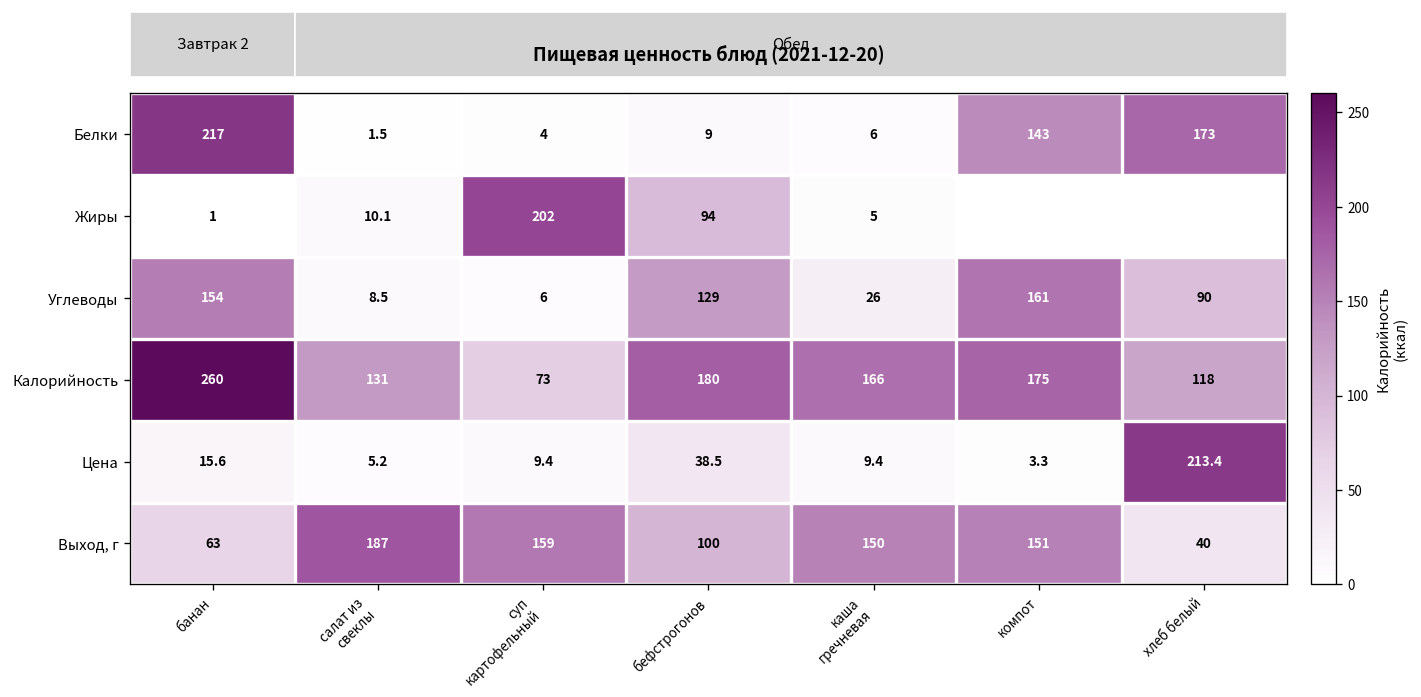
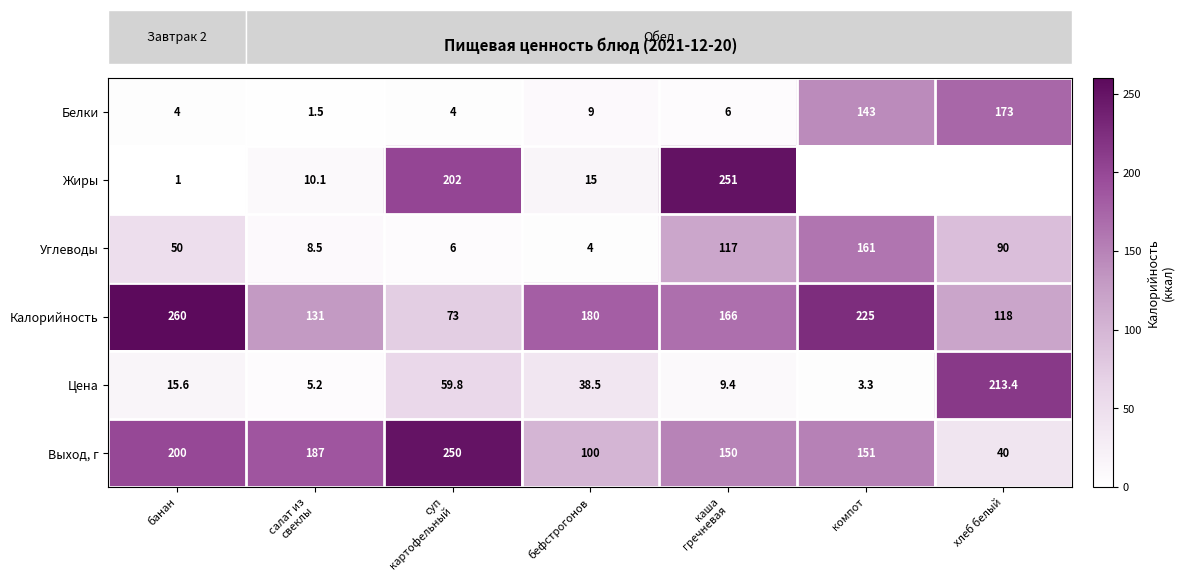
Белки, банан: 217 -> 4
Жиры, бефстрогонов: 94 -> 15
Жиры, каша гречневая: 5 -> 251
Углеводы, банан: 154 -> 50
Углеводы, бефстрогонов: 129 -> 4
Углеводы, каша гречневая: 26 -> 117
Калорийность, компот: 175 -> 225
Цена, суп картофельный: 9.4 -> 59.8
Выход, г, банан: 63 -> 200
Выход, г, суп картофельный: 159 -> 250
